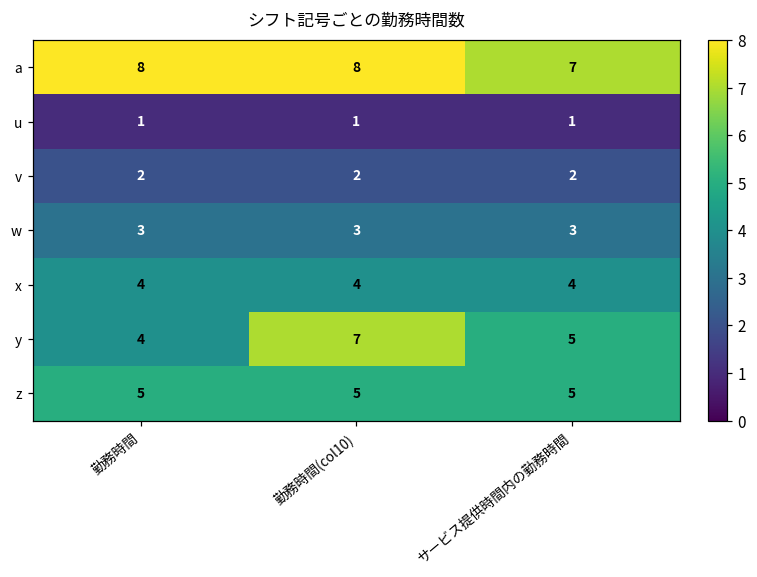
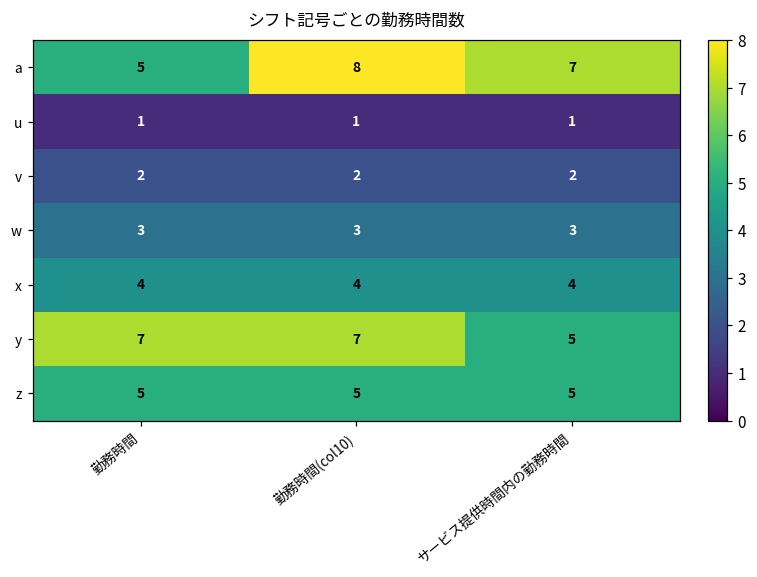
a, 勤務時間: 8 -> 5
y, 勤務時間: 4 -> 7
